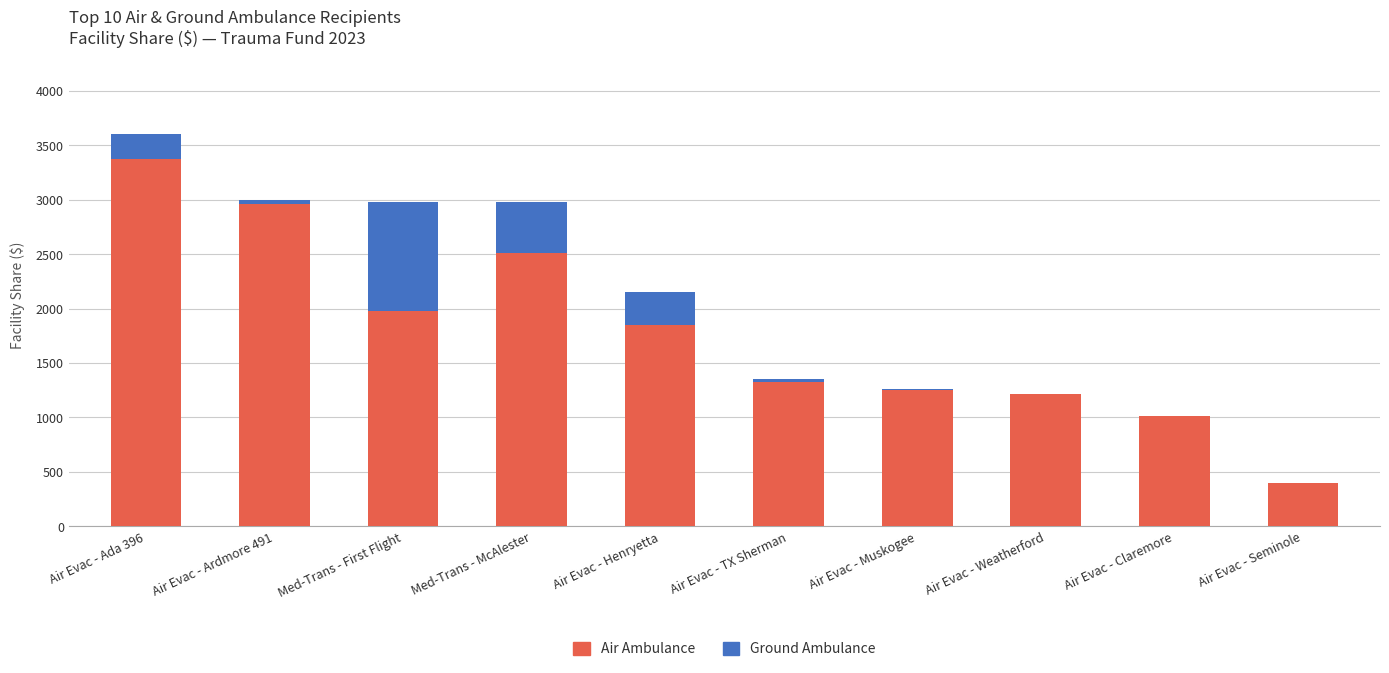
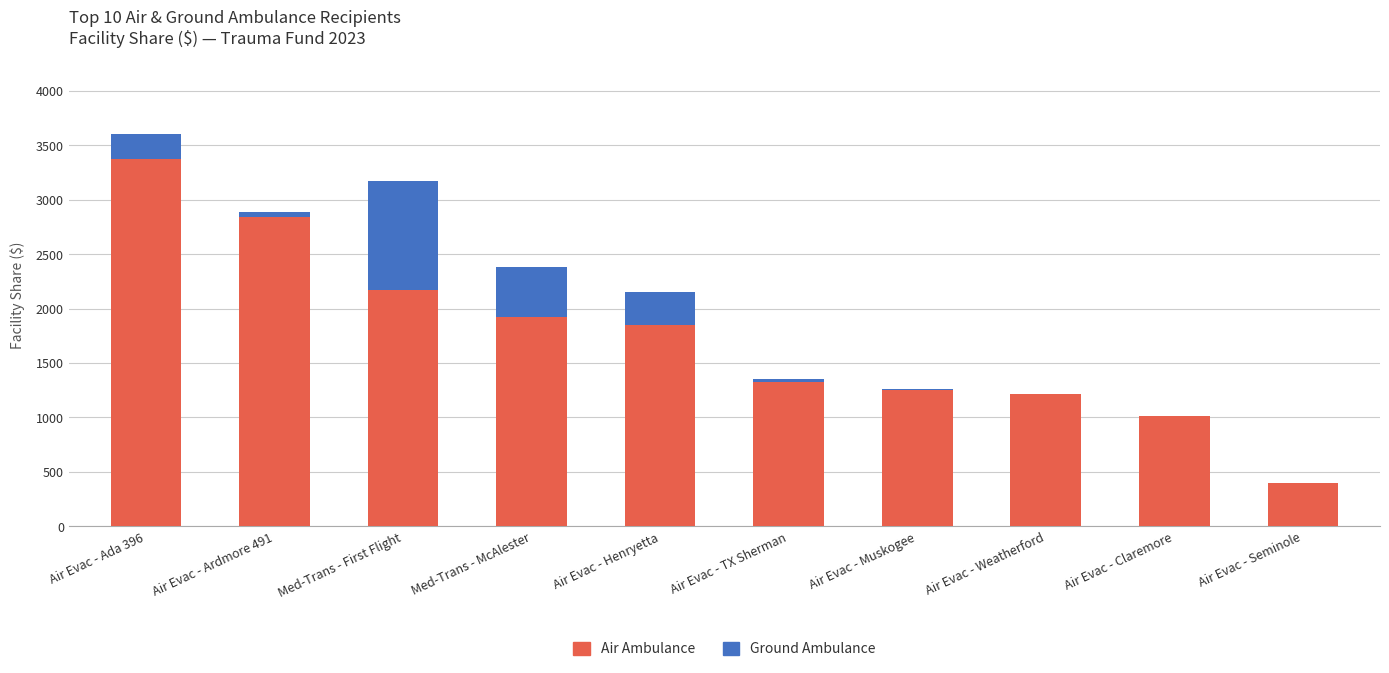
Air Ambulance, Air Evac - Ardmore 491: 2960 -> 2850
Air Ambulance, Med-Trans - First Flight: 1980 -> 2170
Air Ambulance, Med-Trans - McAlester: 2510 -> 1920
